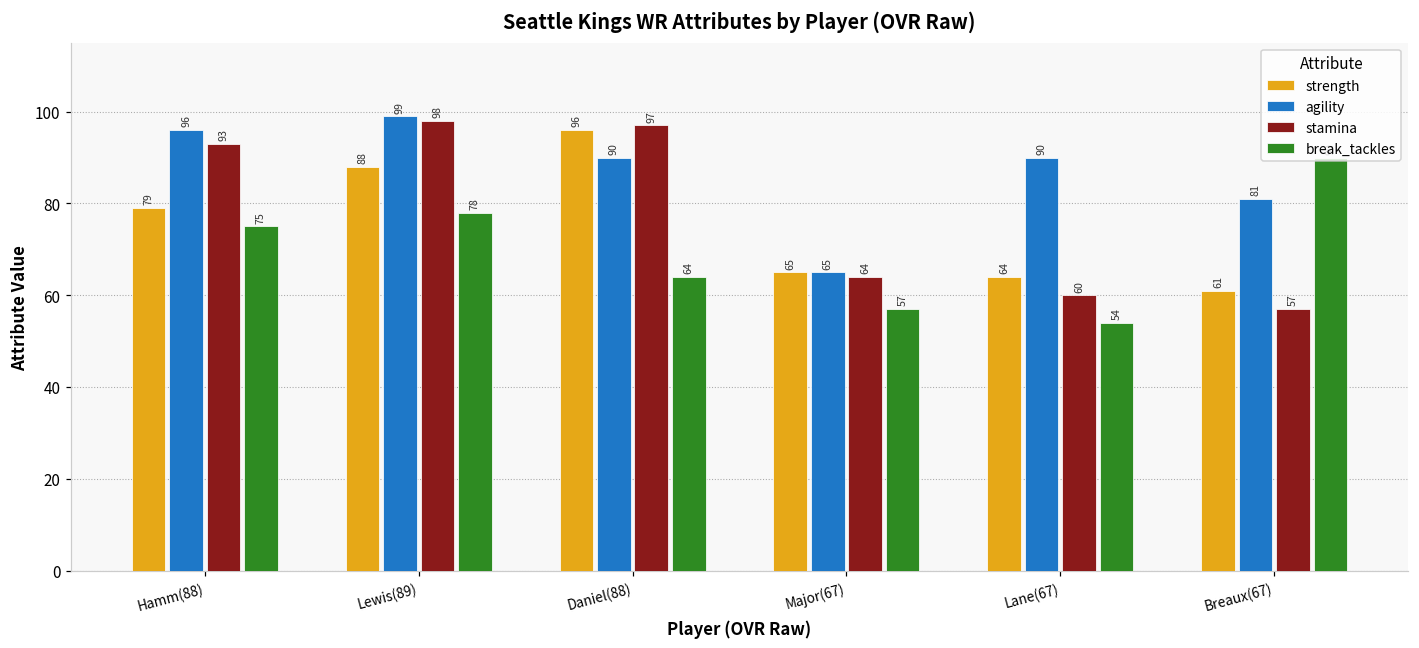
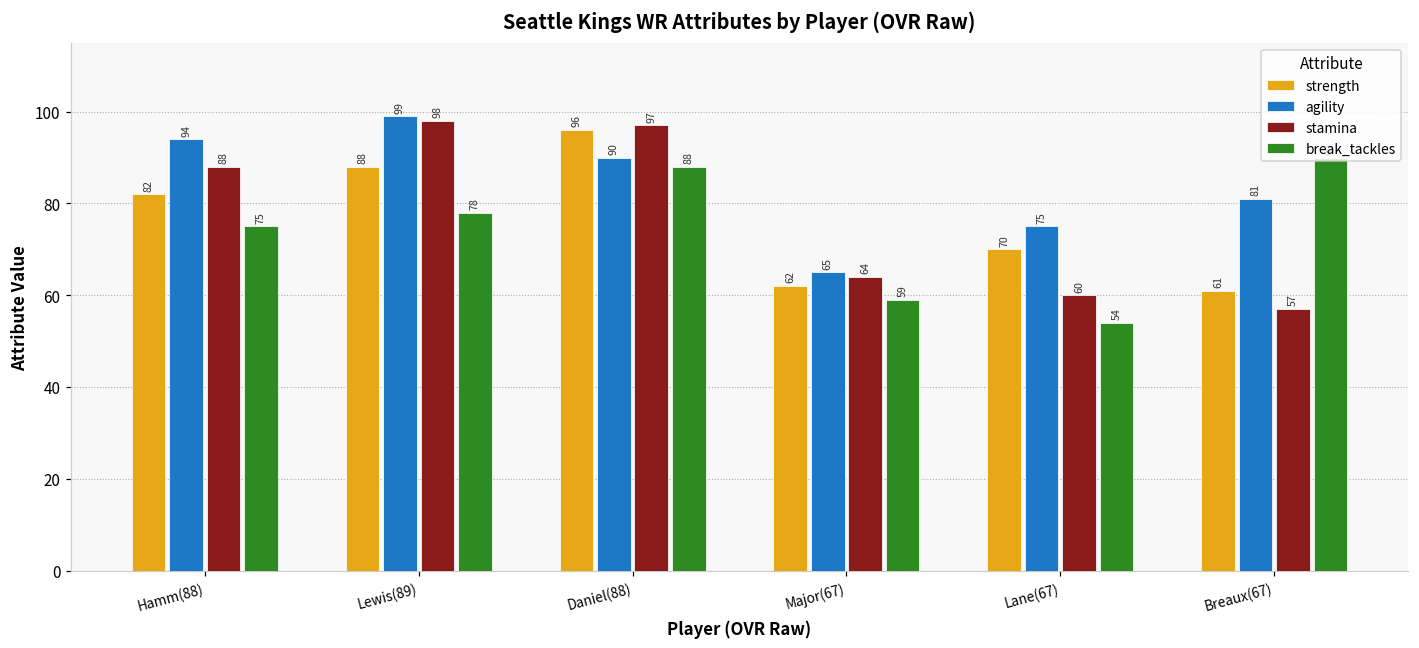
strength, Hamm(88): 79 -> 82
agility, Hamm(88): 96 -> 94
stamina, Hamm(88): 93 -> 88
break_tackles, Daniel(88): 64 -> 88
strength, Major(67): 65 -> 62
break_tackles, Major(67): 57 -> 59
strength, Lane(67): 64 -> 70
agility, Lane(67): 90 -> 75
